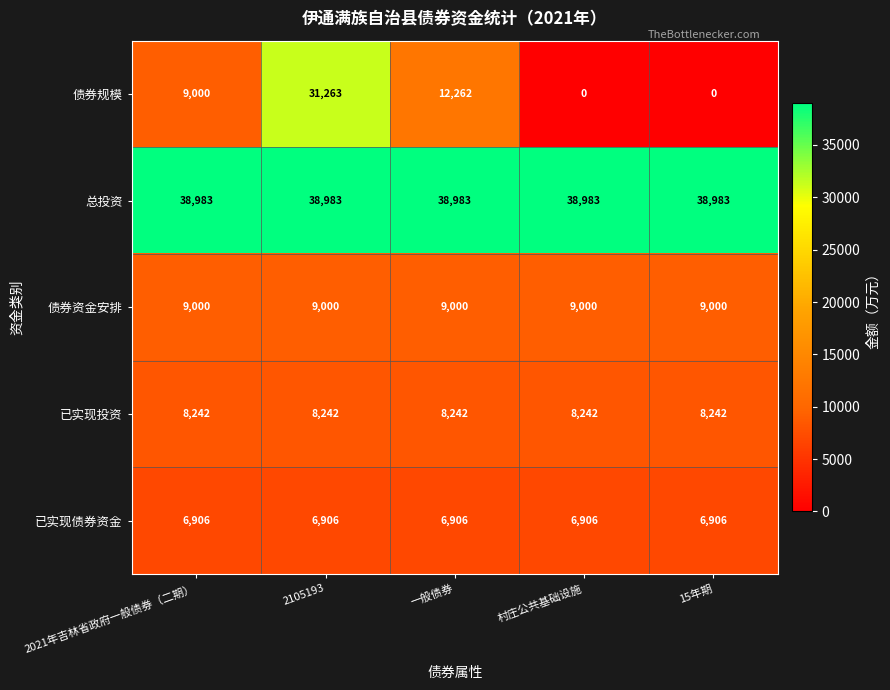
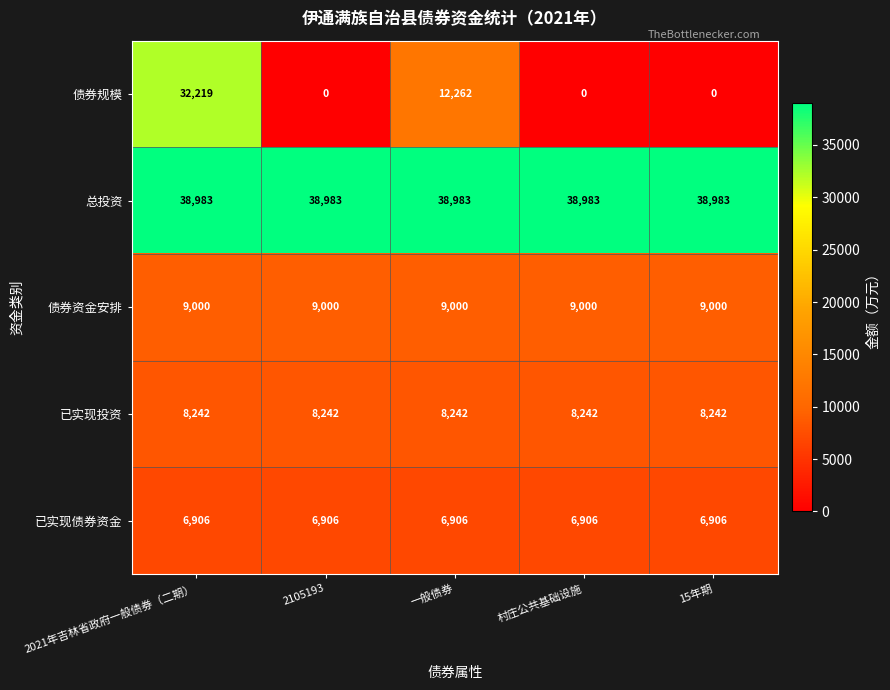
债券规模, 2021年吉林省政府一般债券（二期）: 9,000 -> 32,219
债券规模, 2105193: 31,263 -> 0
